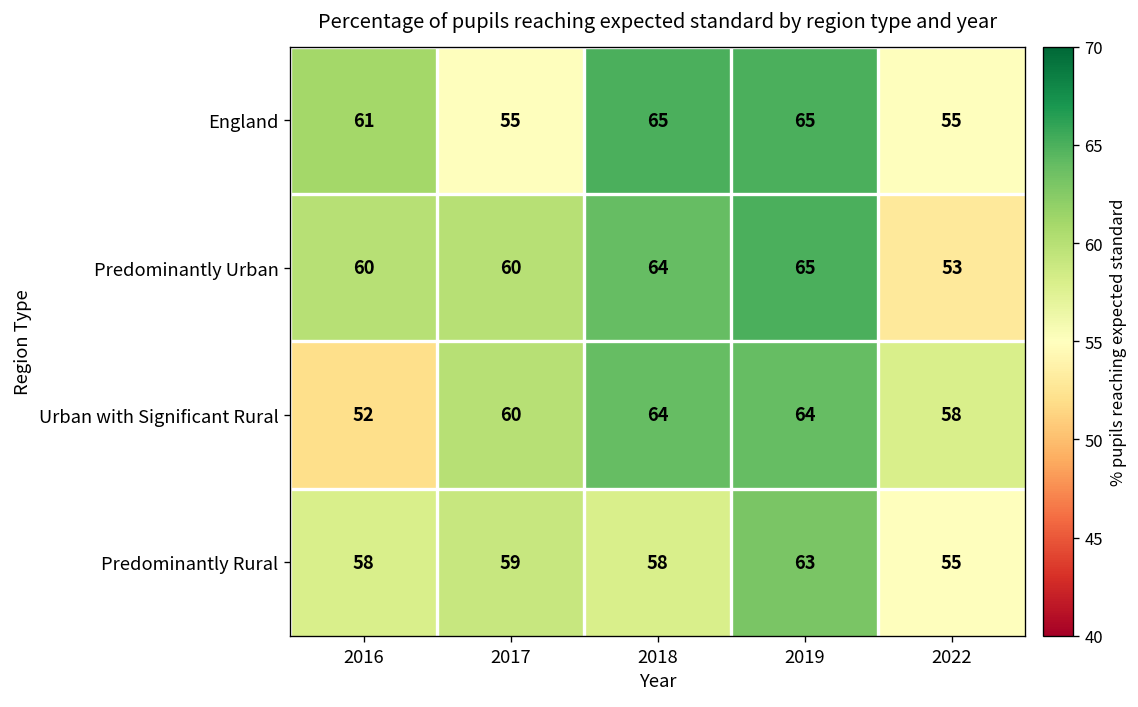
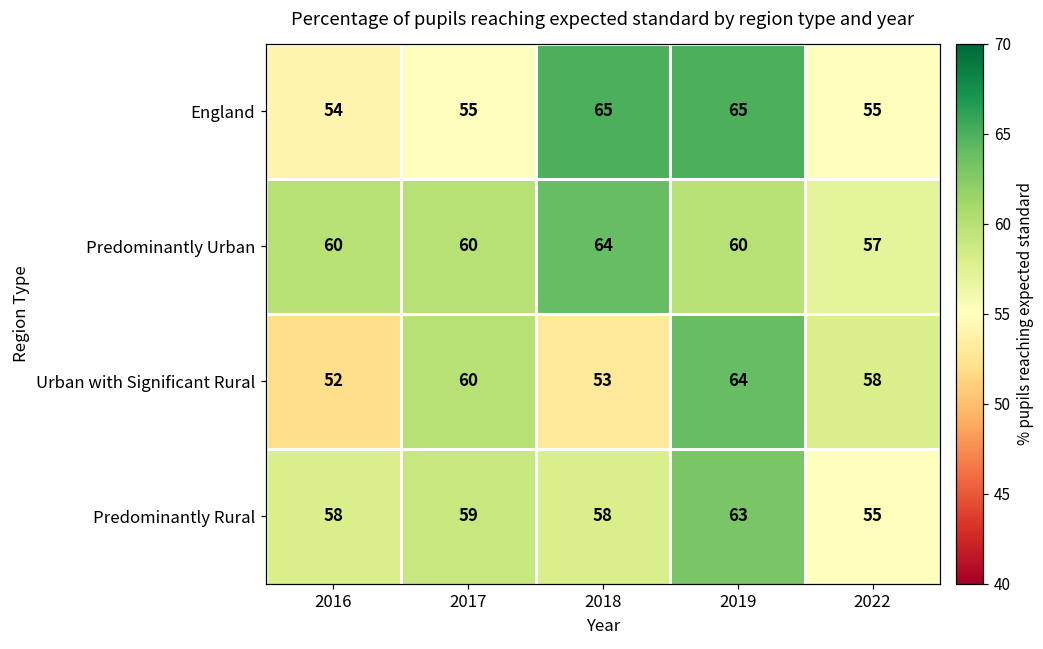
England, 2016: 61 -> 54
Predominantly Urban, 2019: 65 -> 60
Predominantly Urban, 2022: 53 -> 57
Urban with Significant Rural, 2018: 64 -> 53
